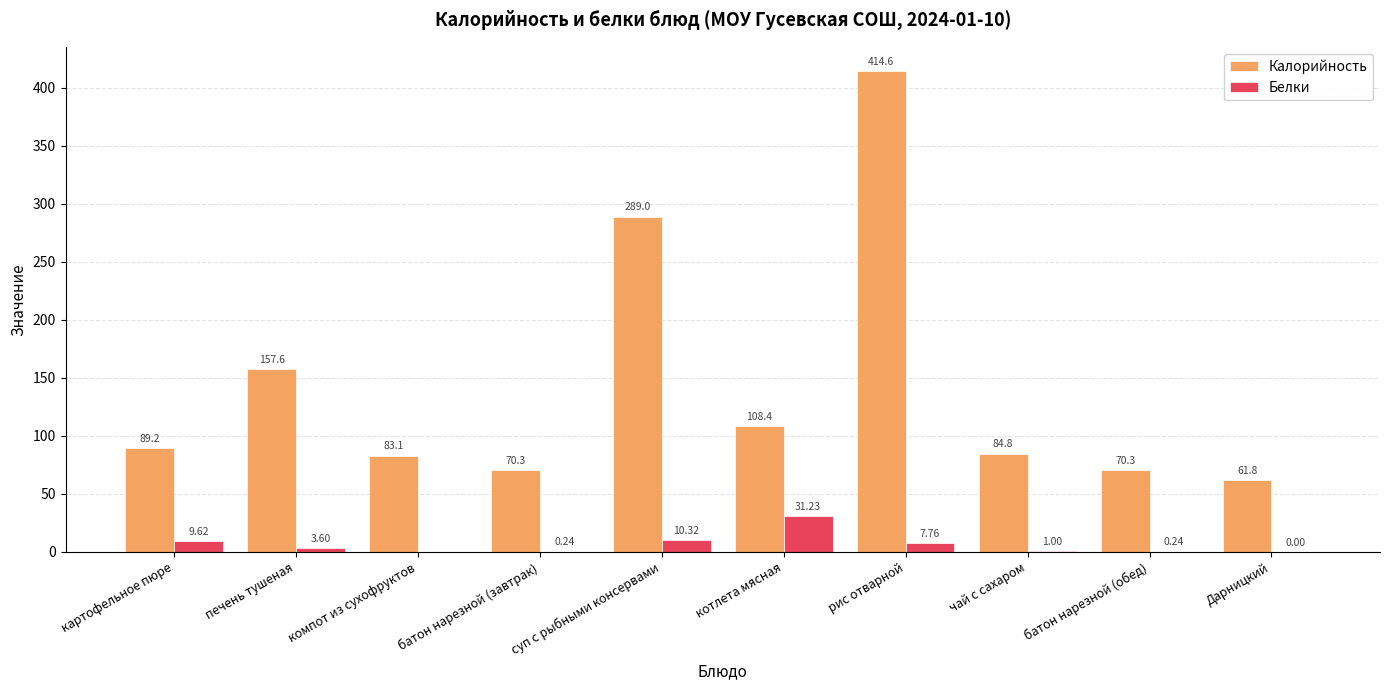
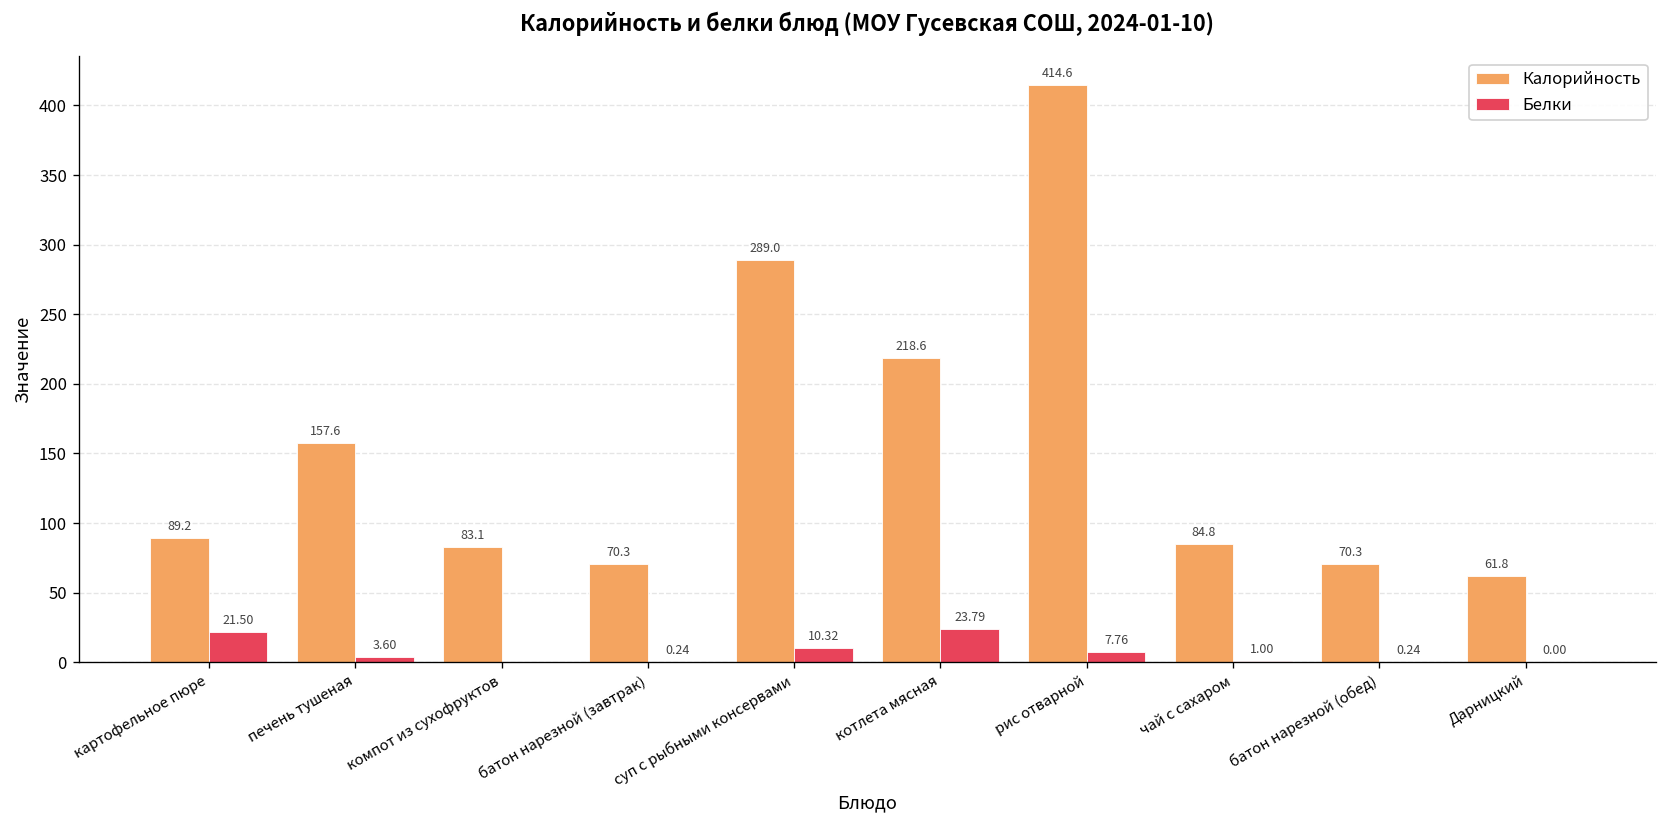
Белки, картофельное пюре: 9.62 -> 21.50
Калорийность, котлета мясная: 108.4 -> 218.6
Белки, котлета мясная: 31.23 -> 23.79
